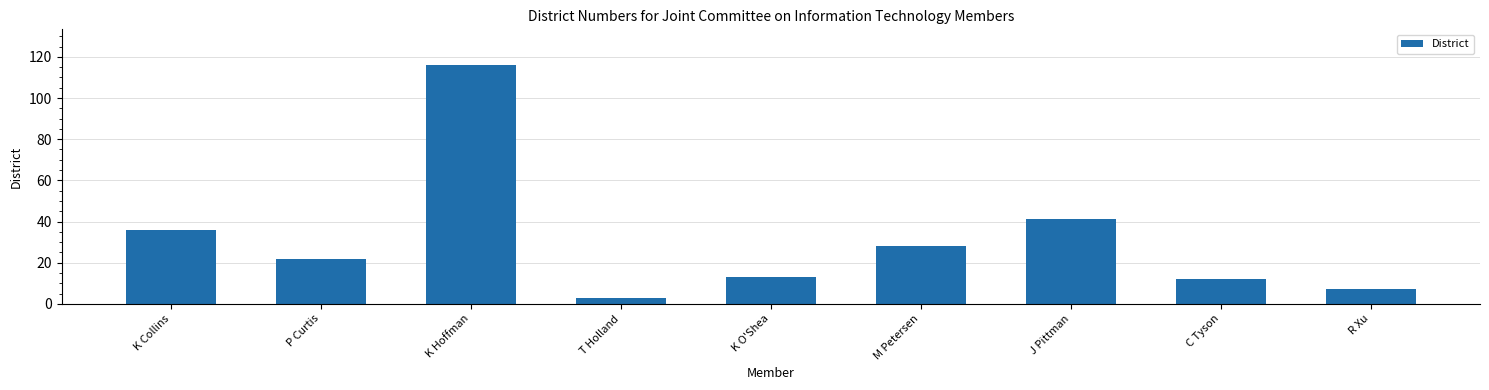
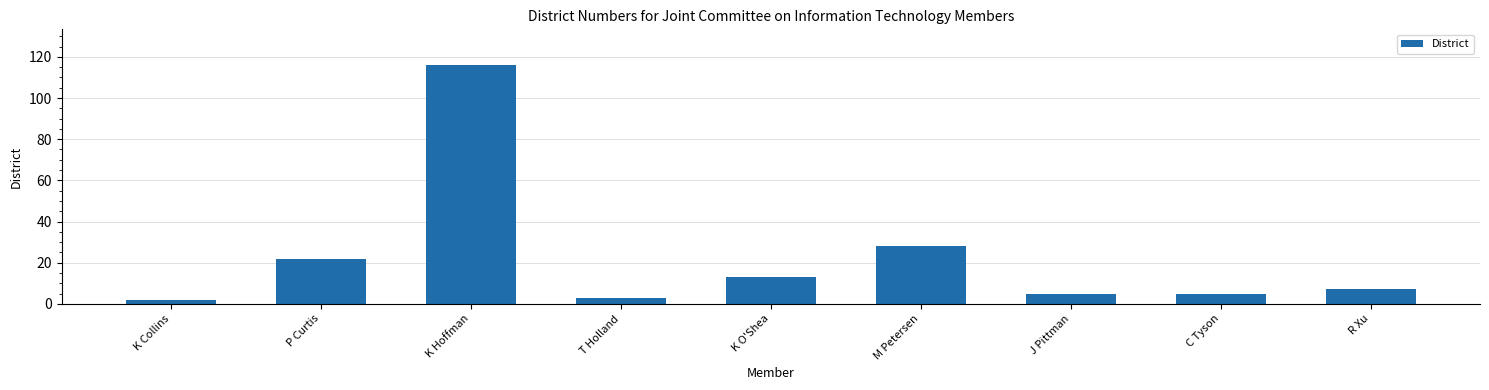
K Collins: 36 -> 2
J Pittman: 41 -> 5
C Tyson: 12 -> 5
